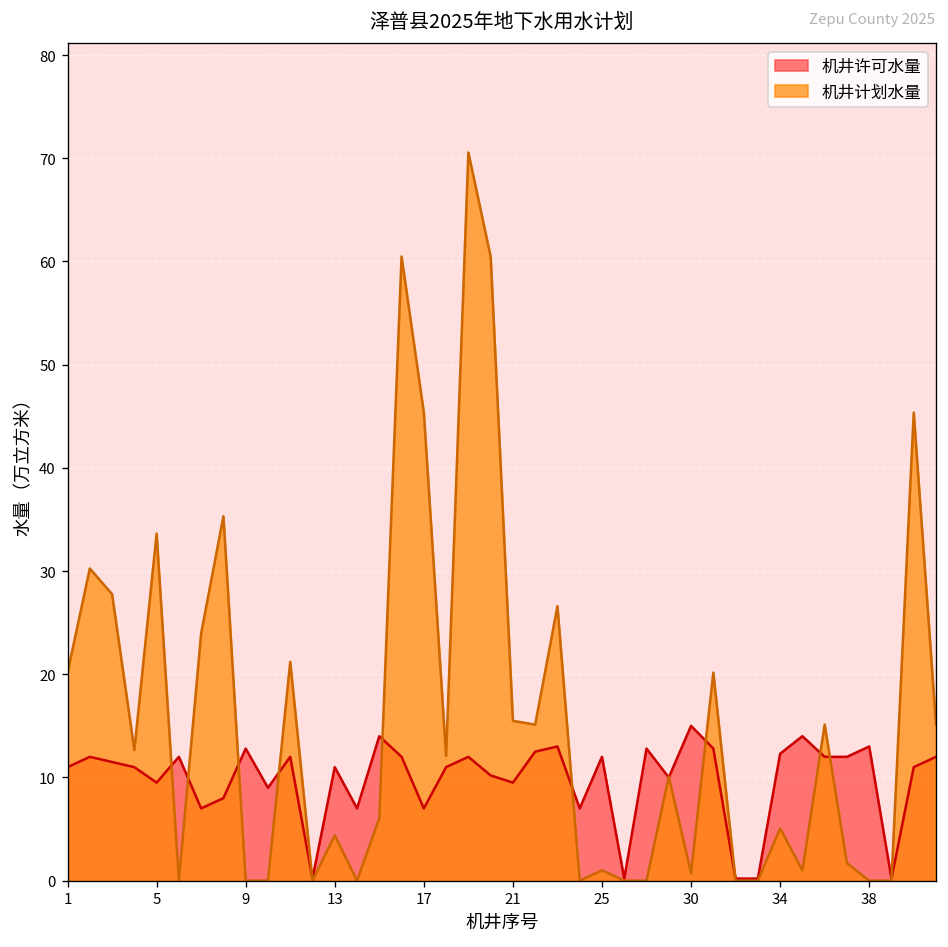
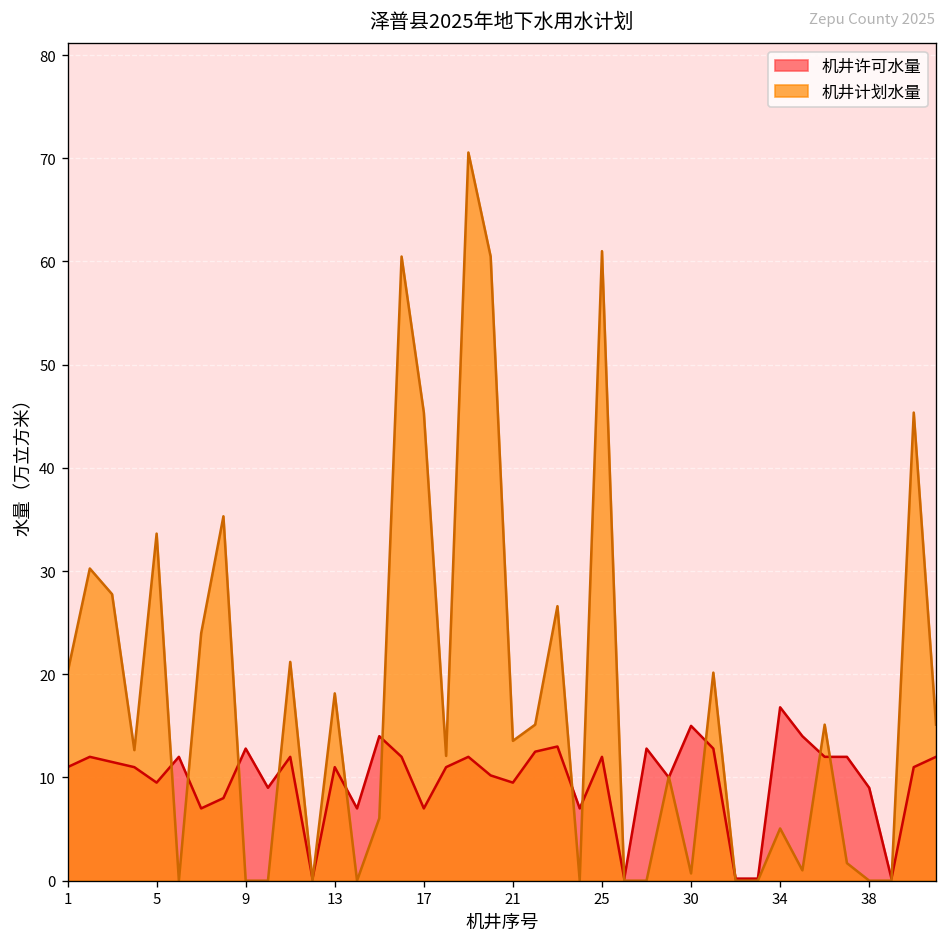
机井计划水量, 13: 4 -> 18
机井计划水量, 21: 15 -> 14
机井计划水量, 25: 1 -> 61
机井许可水量, 34: 12 -> 17
机井许可水量, 38: 13 -> 9
